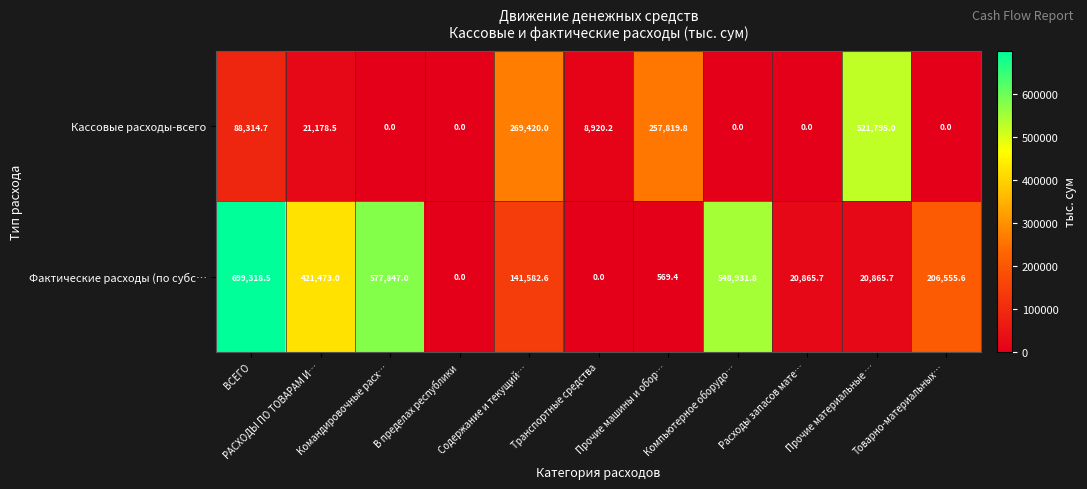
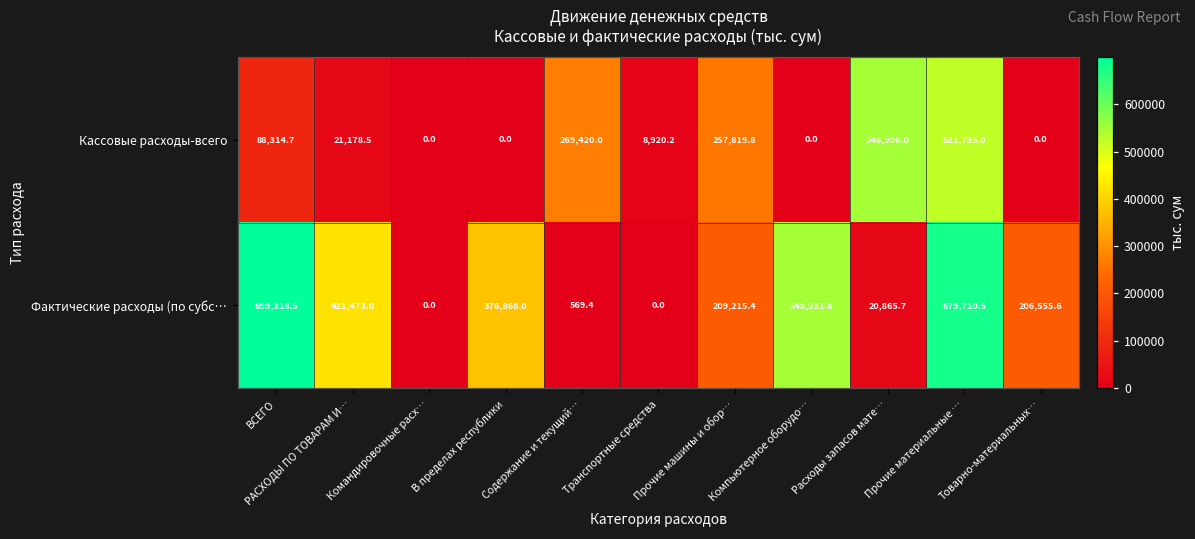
Кассовые расходы-всего, Расходы запасов мате…: 0.0 -> 546,996.0
Фактические расходы (по субс…, Командировочные расх…: 577,847.0 -> 0.0
Фактические расходы (по субс…, В пределах республики: 0.0 -> 376,868.0
Фактические расходы (по субс…, Содержание и текущий…: 141,582.6 -> 569.4
Фактические расходы (по субс…, Прочие машины и обор…: 569.4 -> 209,215.4
Фактические расходы (по субс…, Прочие материальные …: 20,865.7 -> 679,710.5
